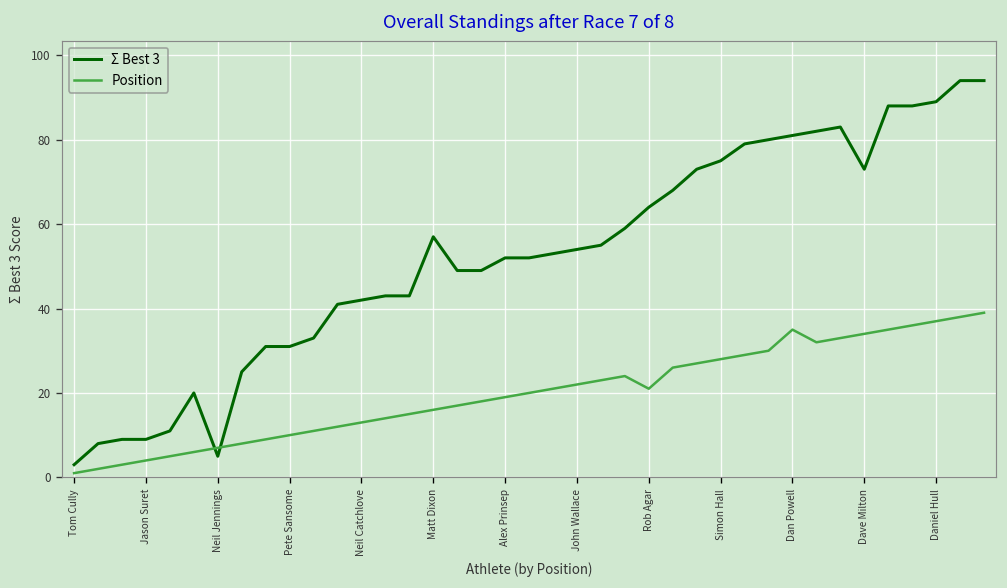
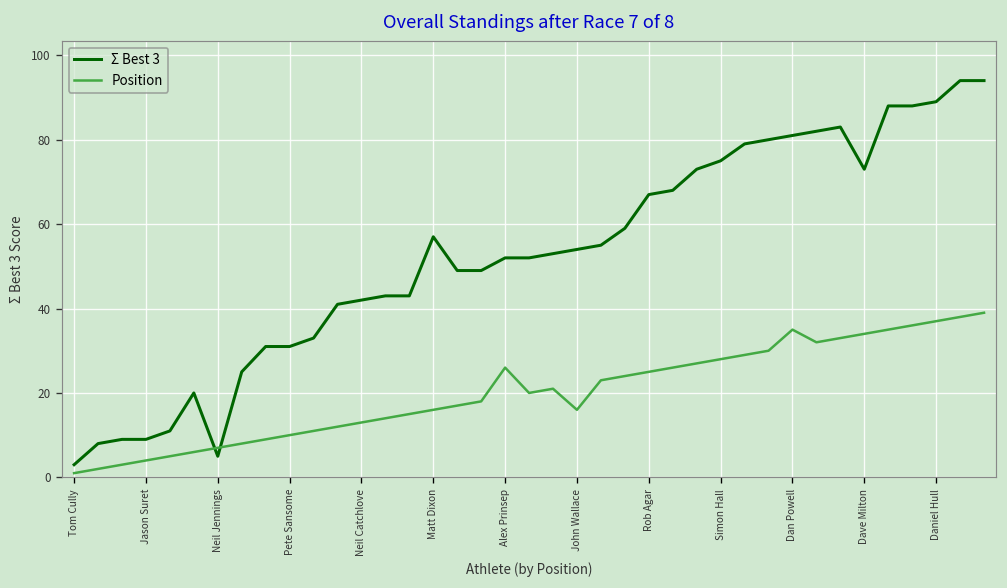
Position, Alex Prinsep: 19 -> 26
Position, John Wallace: 22 -> 16
Σ Best 3, Rob Agar: 64 -> 67
Position, Rob Agar: 21 -> 25
